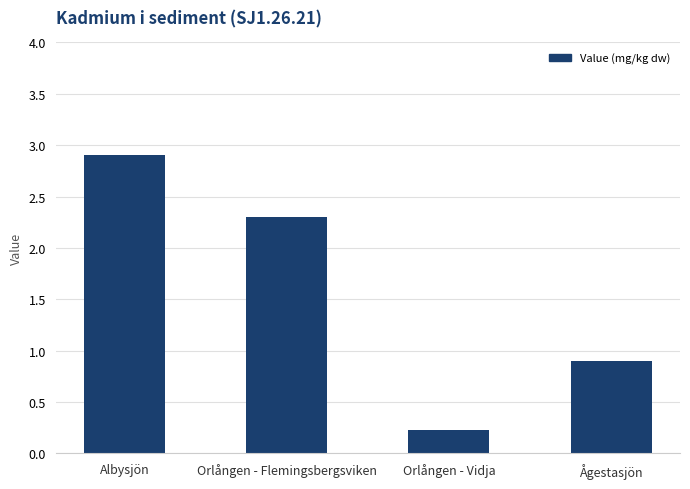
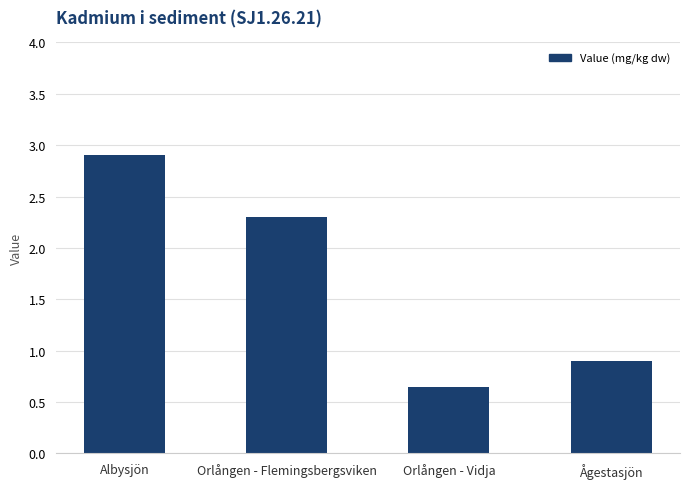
Orlången - Vidja: 0.23 -> 0.65
